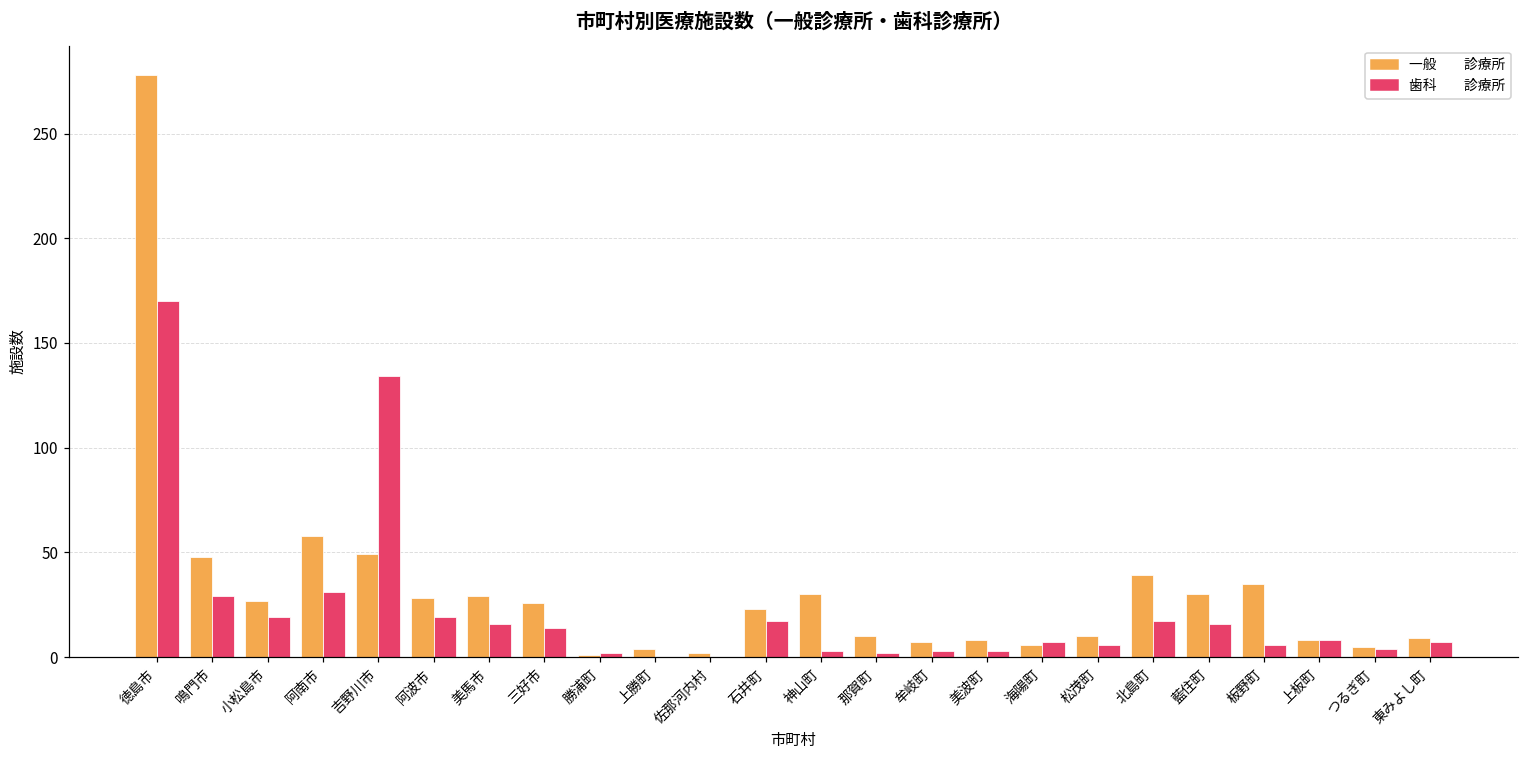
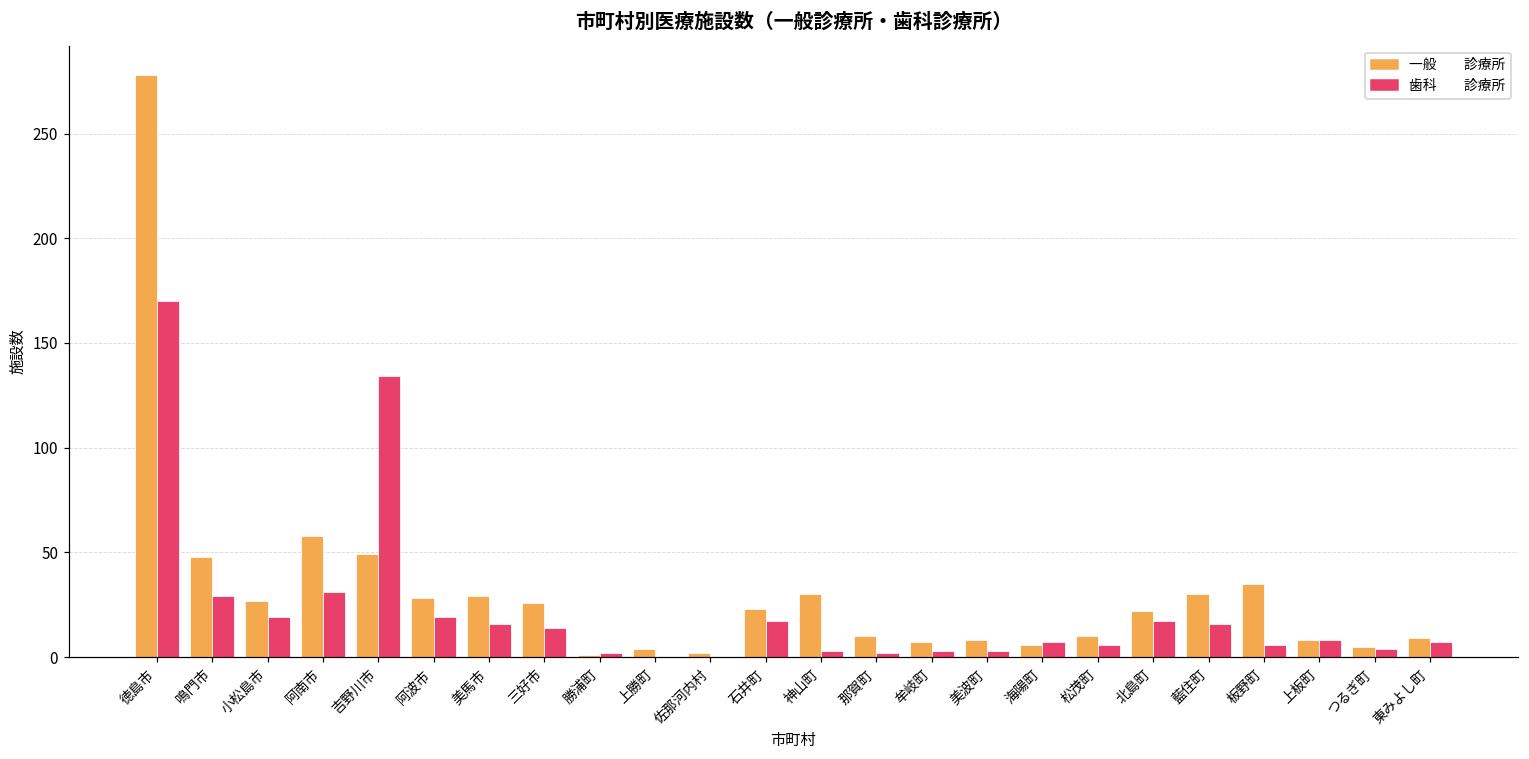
一般 診療所, 北島町: 39 -> 22
